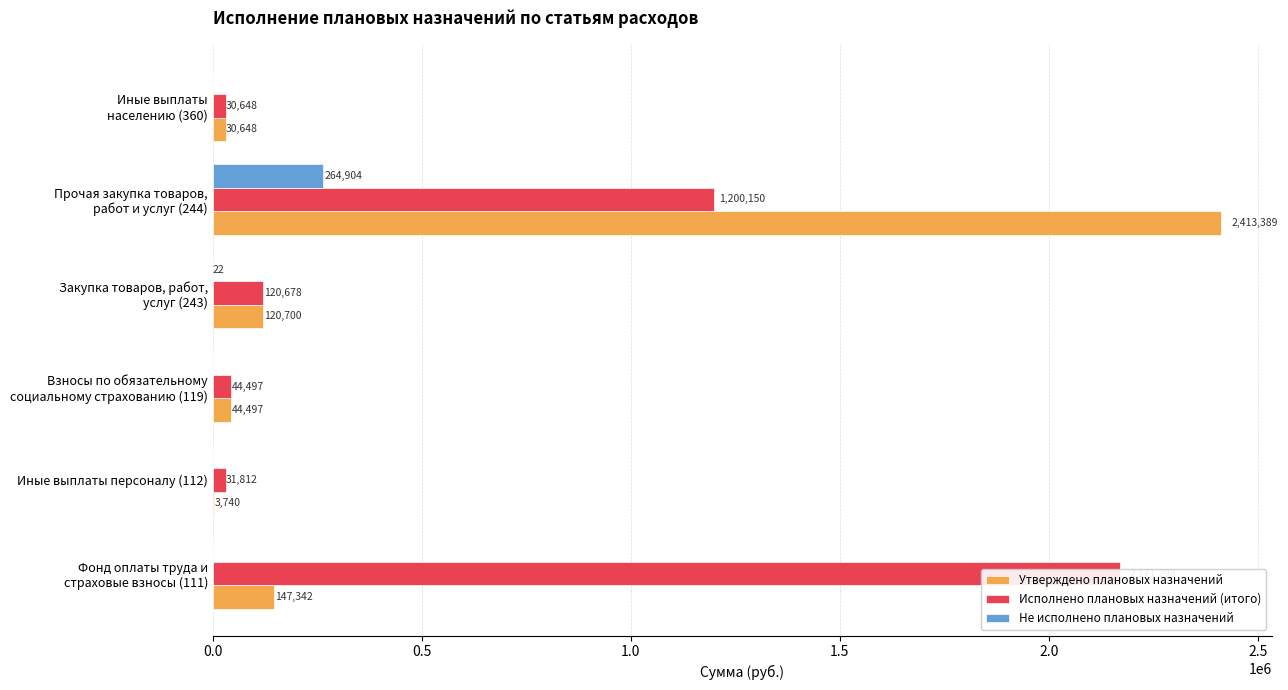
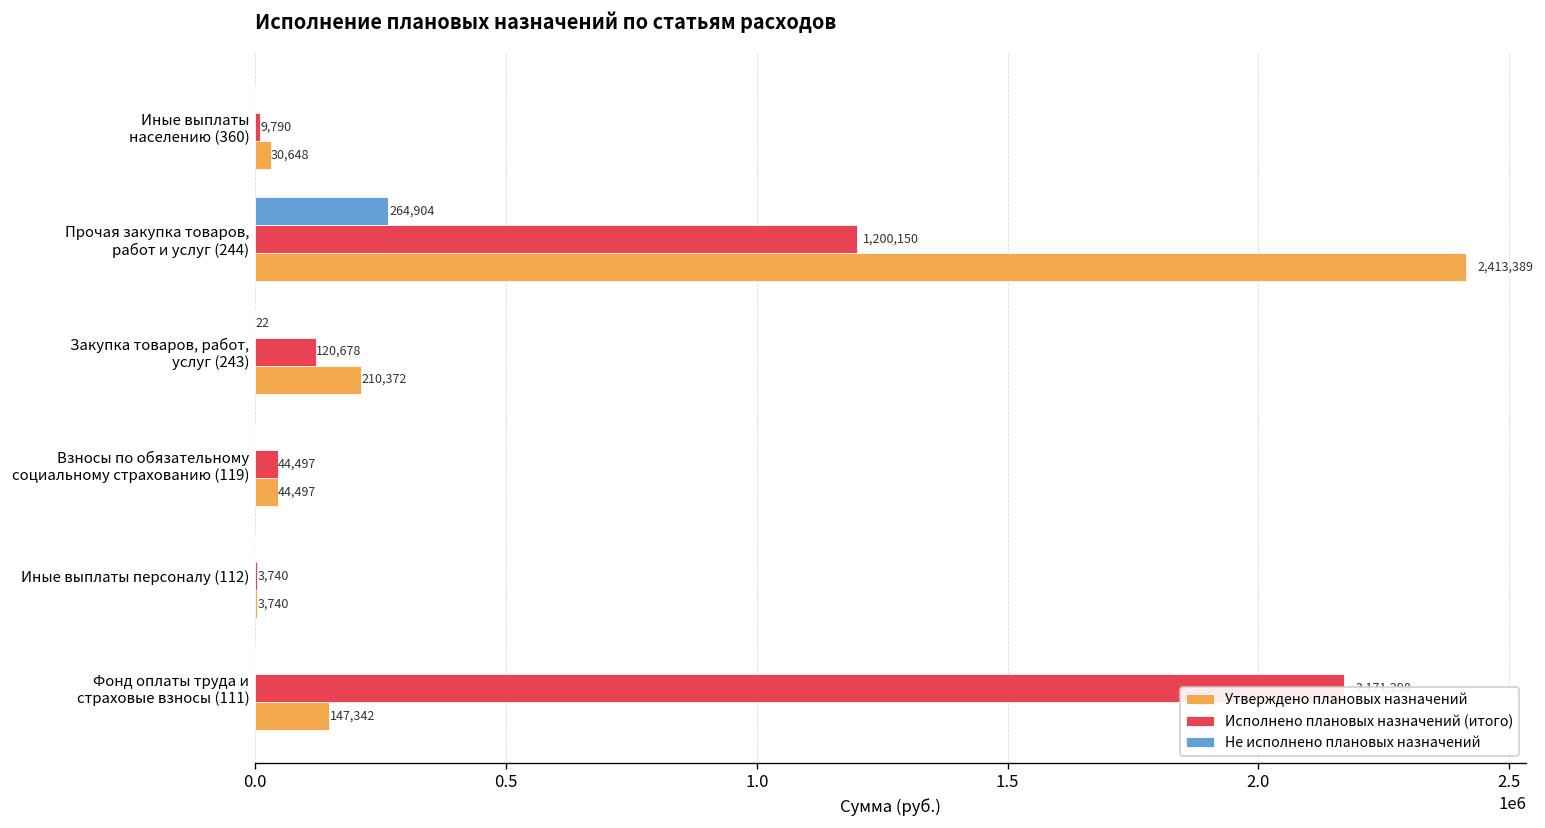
Исполнено плановых назначений (итого), Иные выплаты населению (360): 30,648 -> 9,790
Утверждено плановых назначений, Закупка товаров, работ, услуг (243): 120,700 -> 210,372
Исполнено плановых назначений (итого), Иные выплаты персоналу (112): 31,812 -> 3,740
